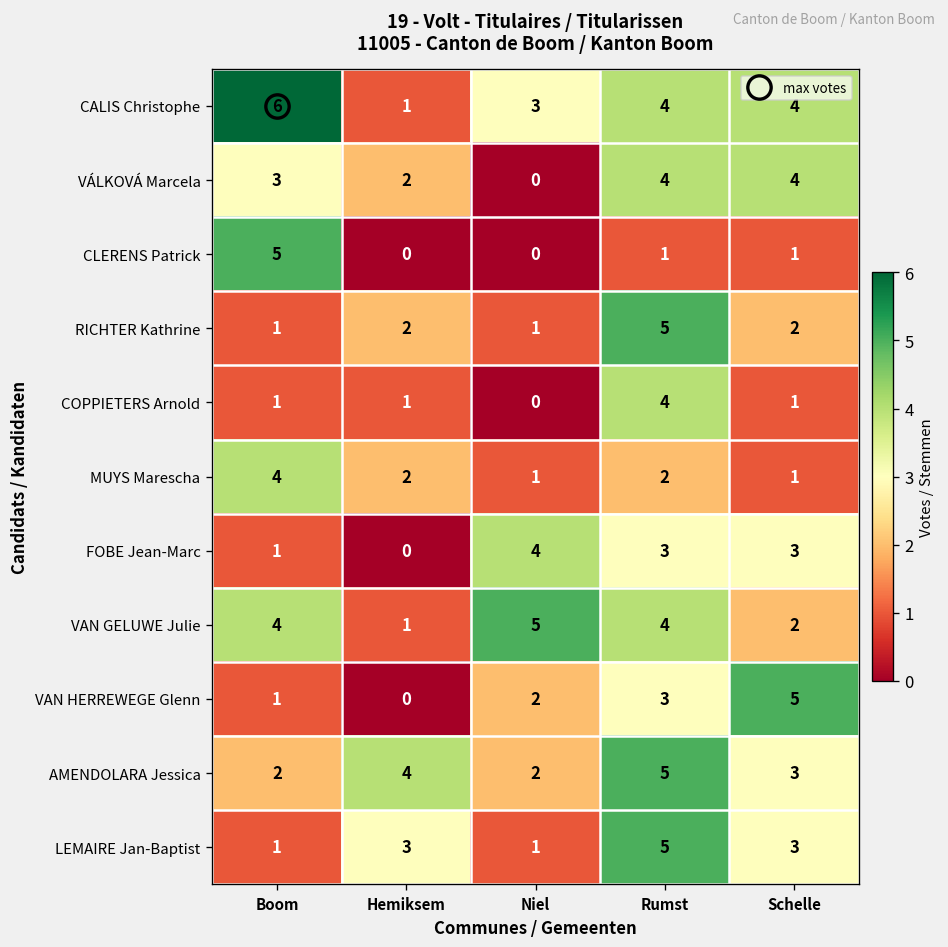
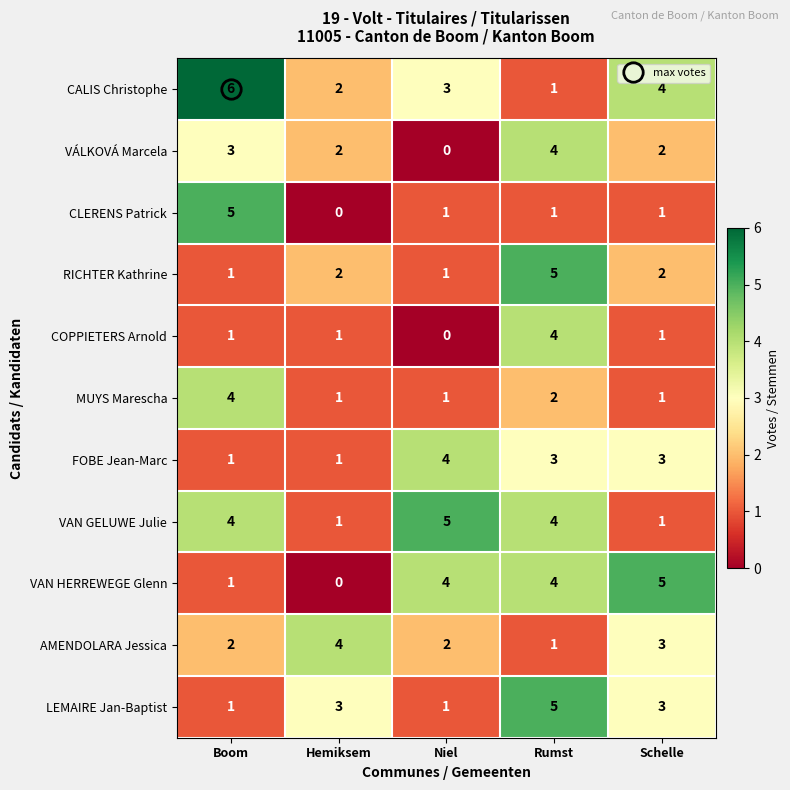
CALIS Christophe, Hemiksem: 1 -> 2
CALIS Christophe, Rumst: 4 -> 1
VÁLKOVÁ Marcela, Schelle: 4 -> 2
CLERENS Patrick, Niel: 0 -> 1
MUYS Marescha, Hemiksem: 2 -> 1
FOBE Jean-Marc, Hemiksem: 0 -> 1
VAN GELUWE Julie, Schelle: 2 -> 1
VAN HERREWEGE Glenn, Niel: 2 -> 4
VAN HERREWEGE Glenn, Rumst: 3 -> 4
AMENDOLARA Jessica, Rumst: 5 -> 1
